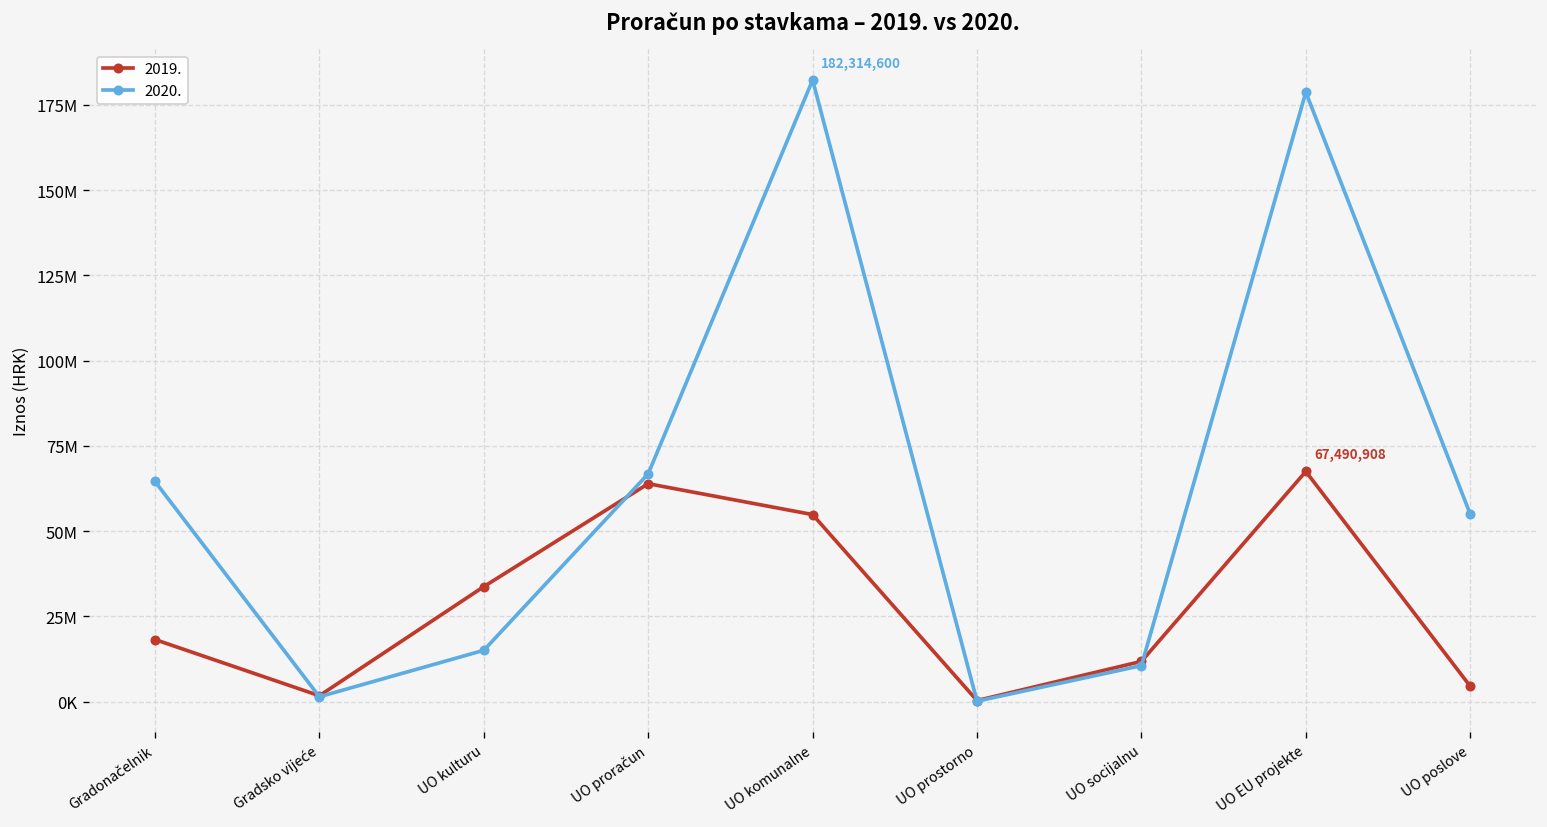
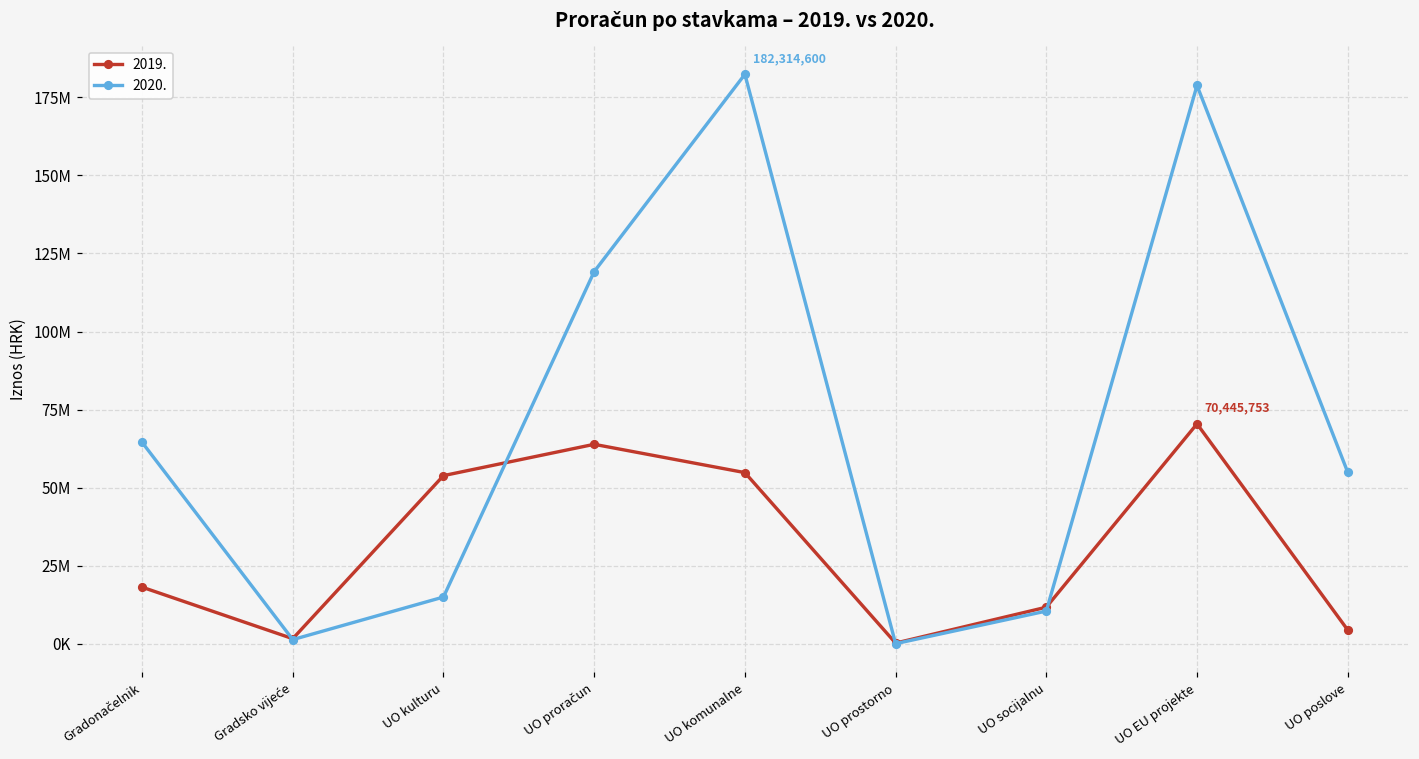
2019., UO kulturu: 34000000 -> 54000000
2020., UO proračun: 67000000 -> 119000000
2019., UO EU projekte: 67,490,908 -> 70,445,753
